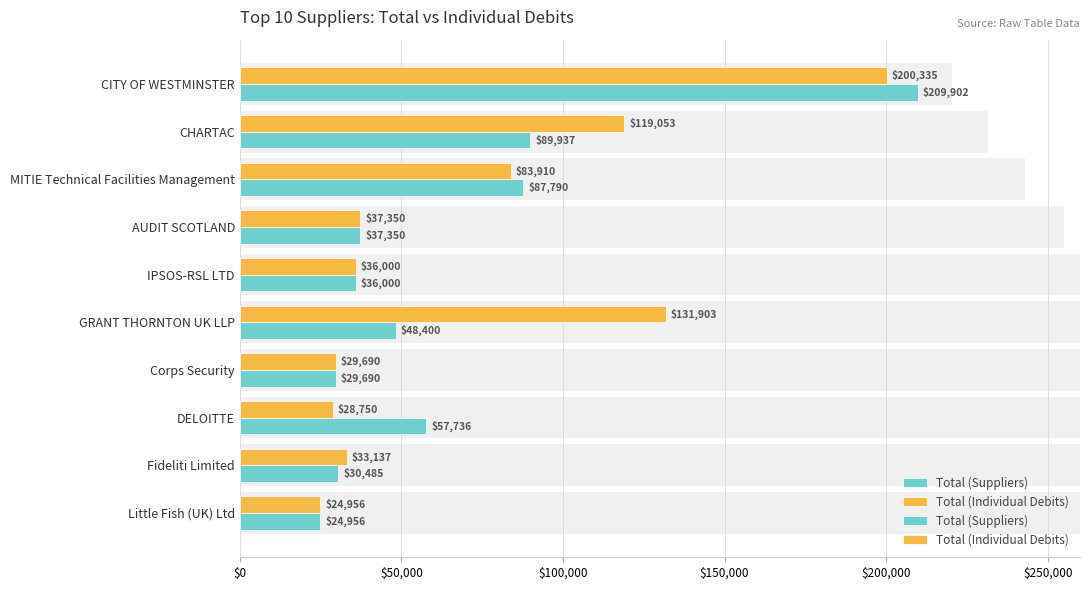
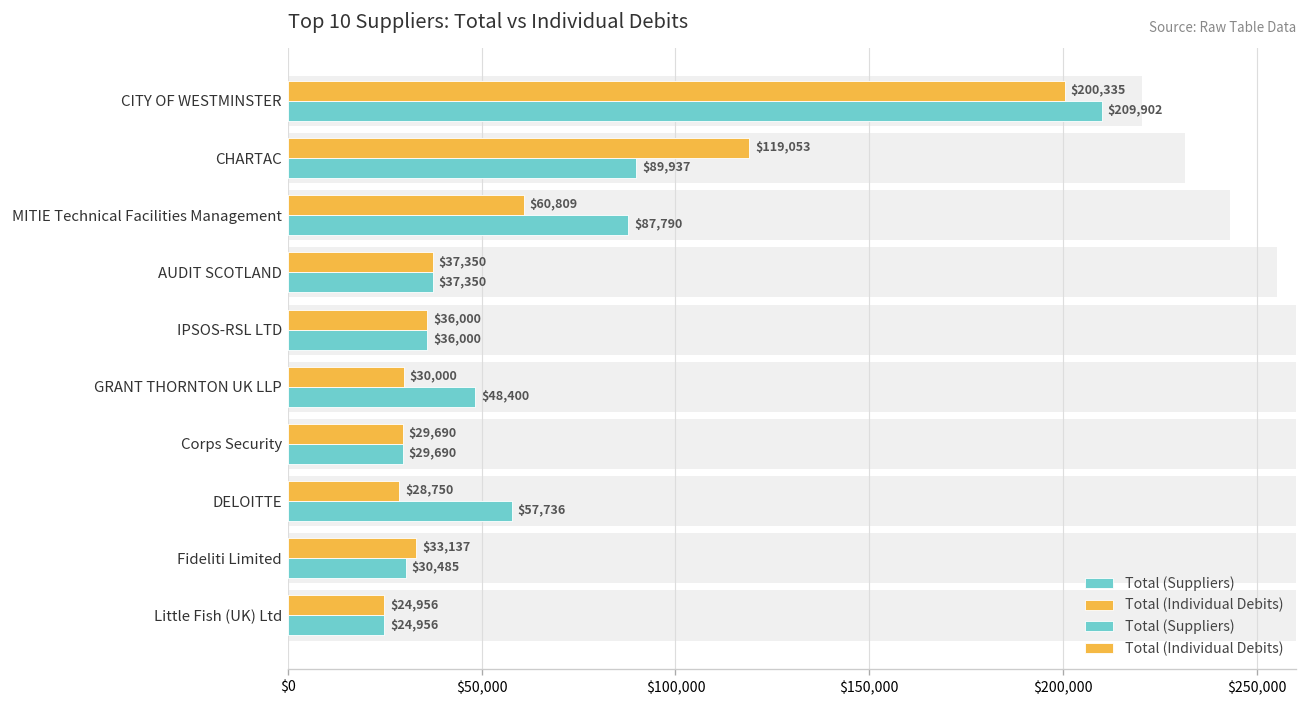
Total (Individual Debits), MITIE Technical Facilities Management: $83,910 -> $60,809
Total (Individual Debits), GRANT THORNTON UK LLP: $131,903 -> $30,000
